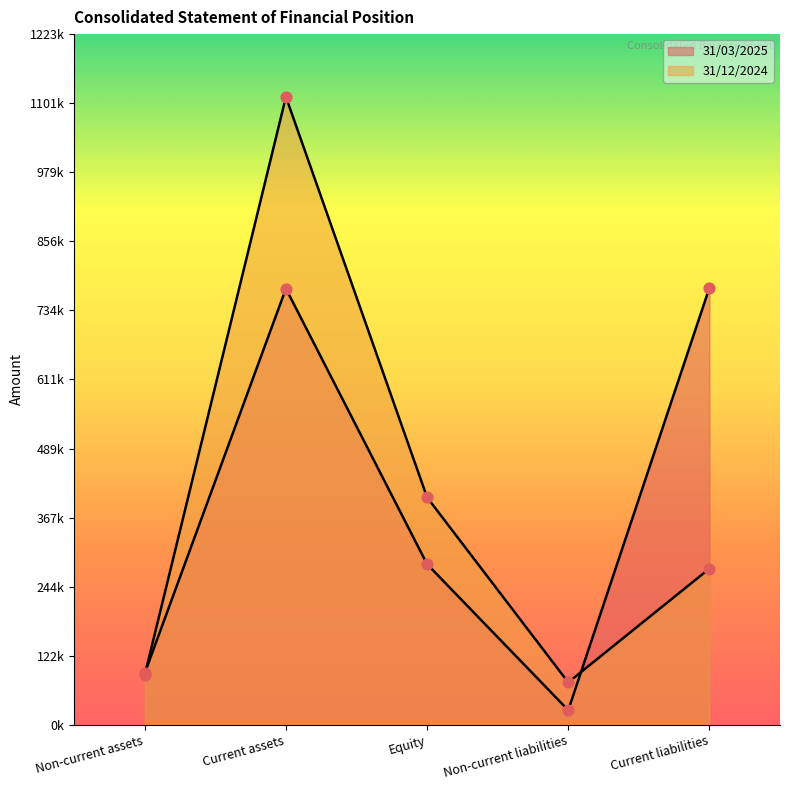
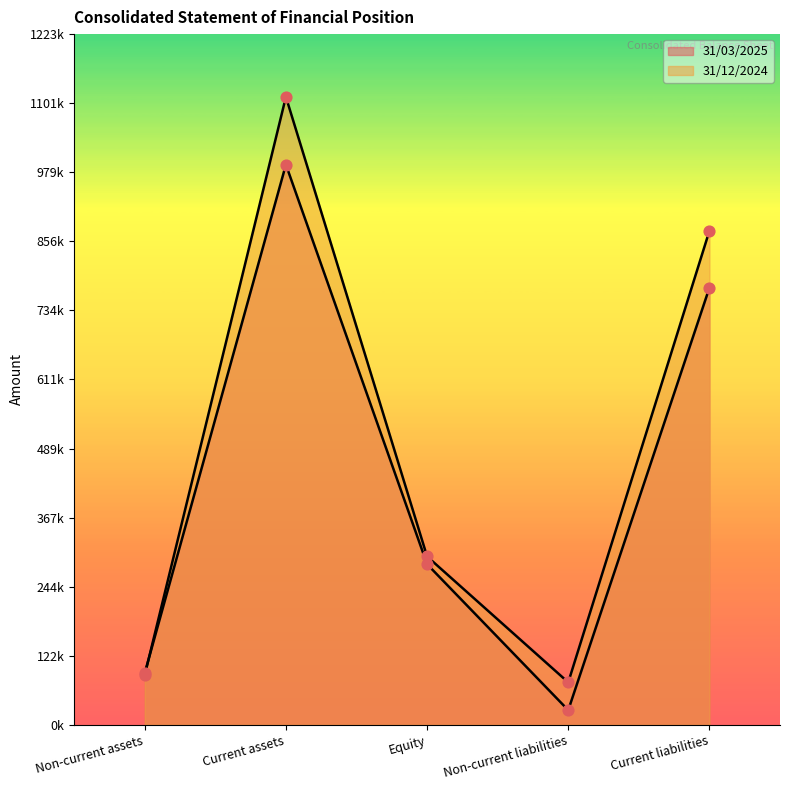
31/03/2025, Current assets: 770000 -> 990000
31/12/2024, Equity: 400000 -> 300000
31/12/2024, Current liabilities: 280000 -> 880000
